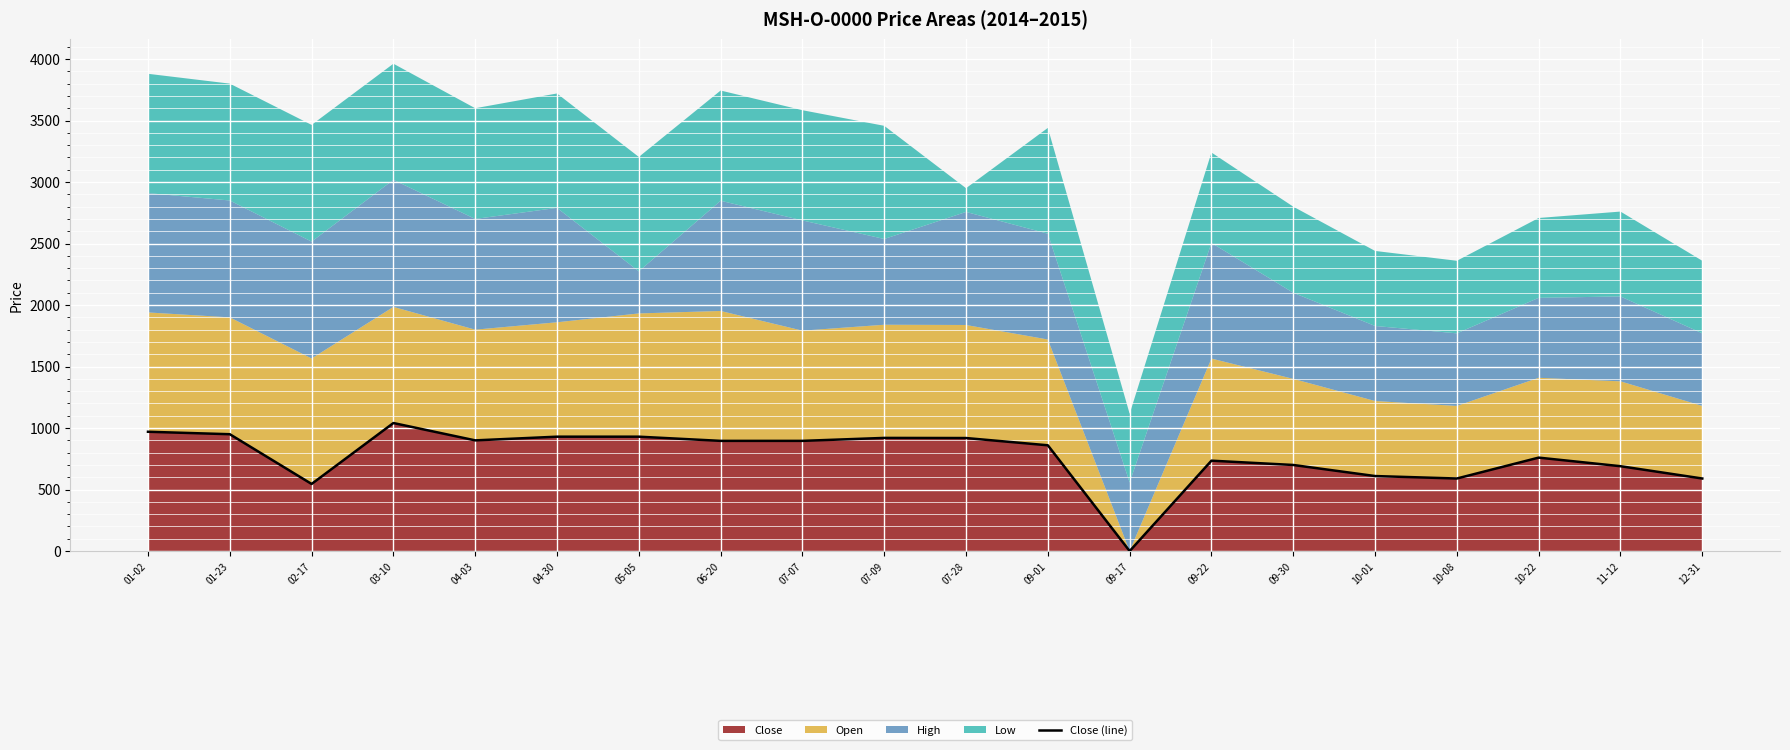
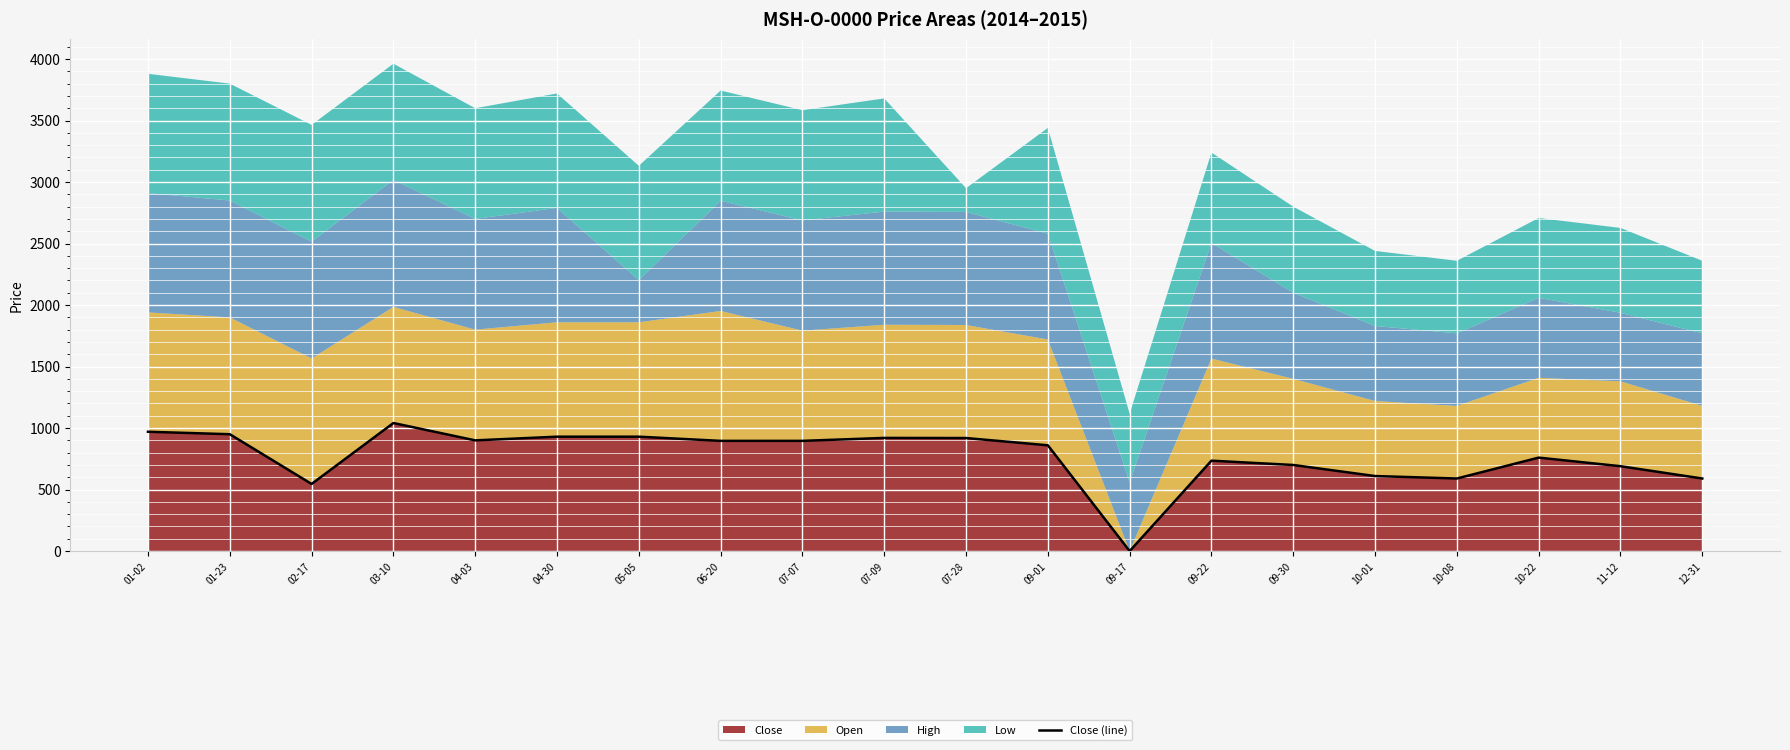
Open, 05-05: 1000 -> 930
High, 07-09: 700 -> 920
High, 11-12: 690 -> 560
